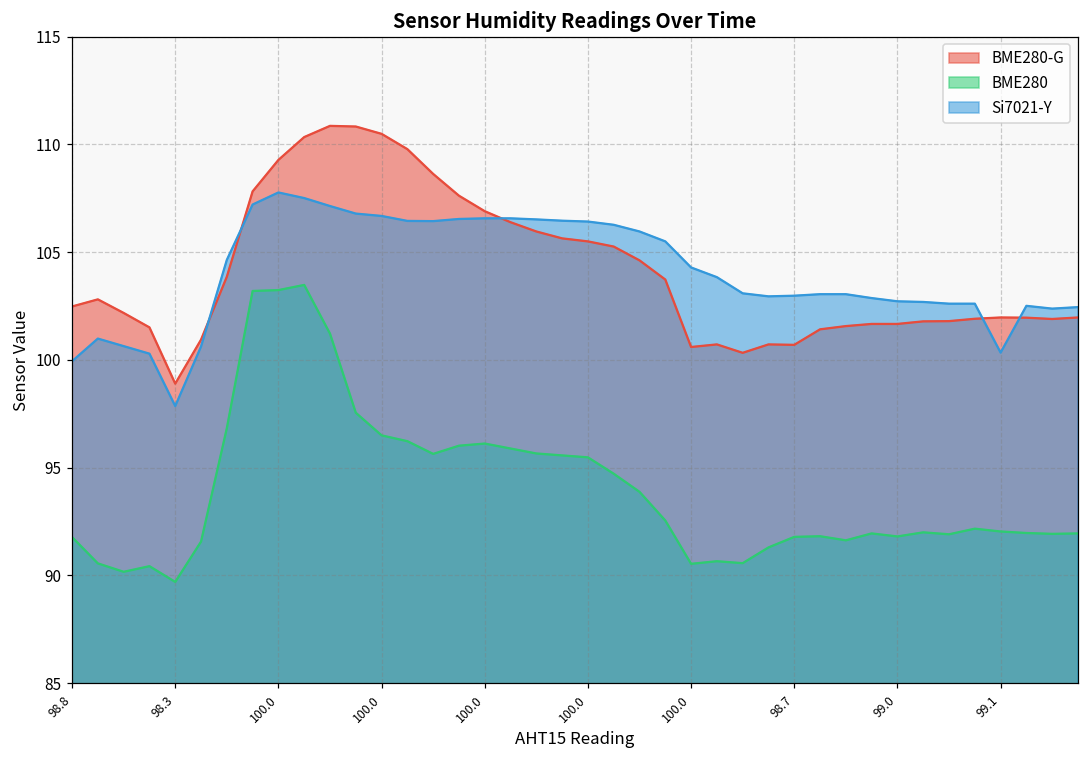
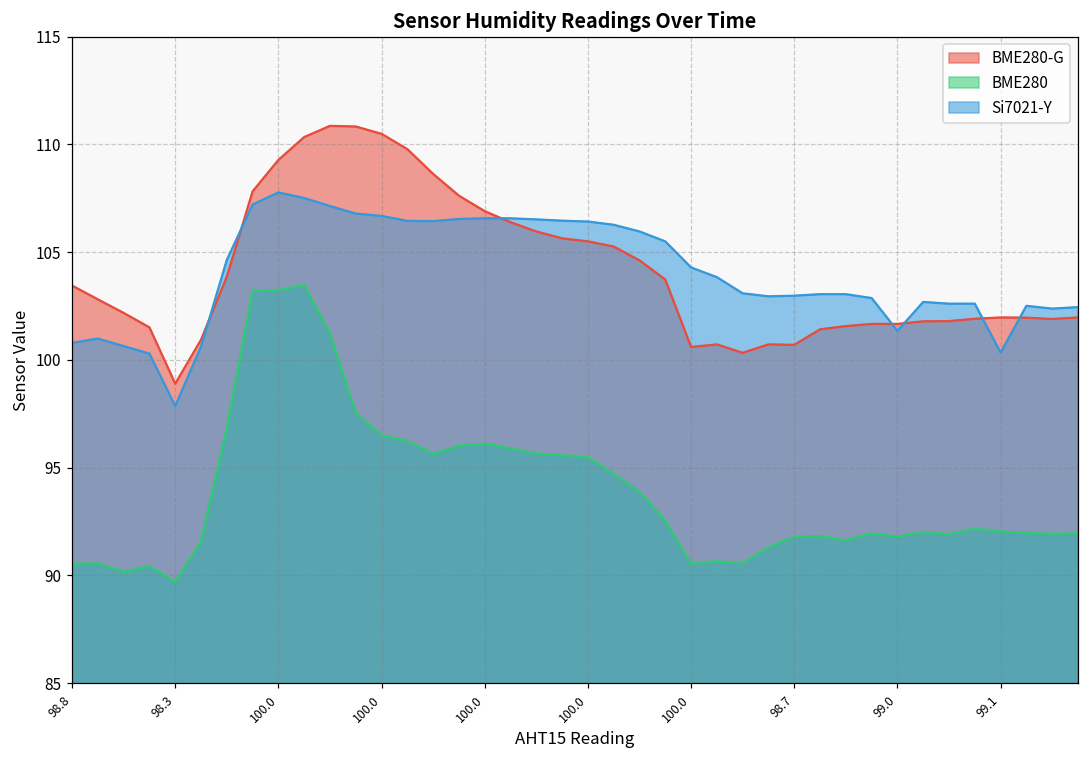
BME280-G, 98.8: 102.5 -> 103.5
BME280, 98.8: 91.8 -> 90.5
Si7021-Y, 98.8: 99.9 -> 100.8
Si7021-Y, 99.0: 102.7 -> 101.4
